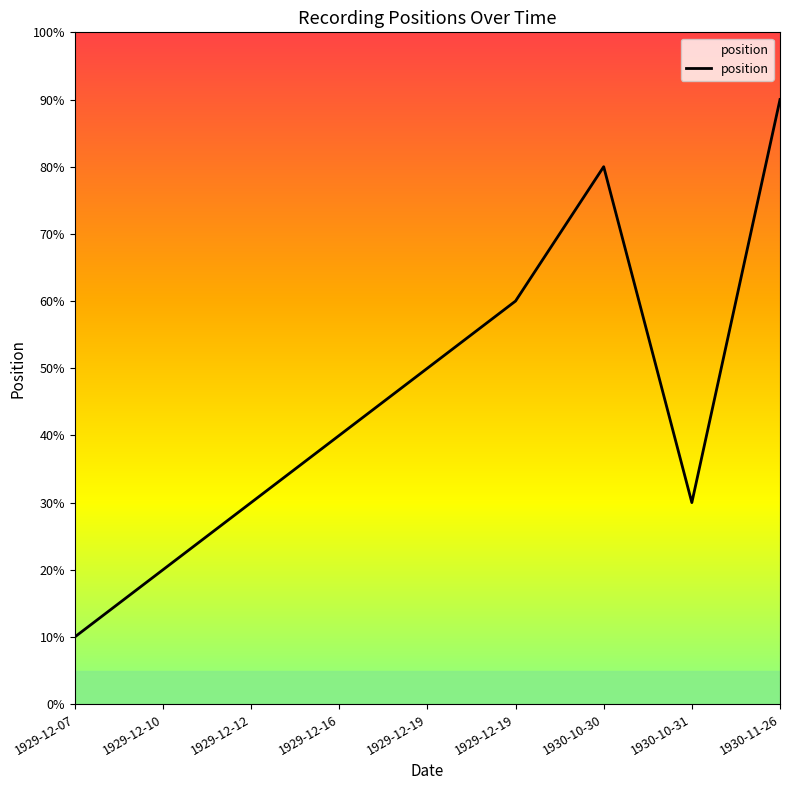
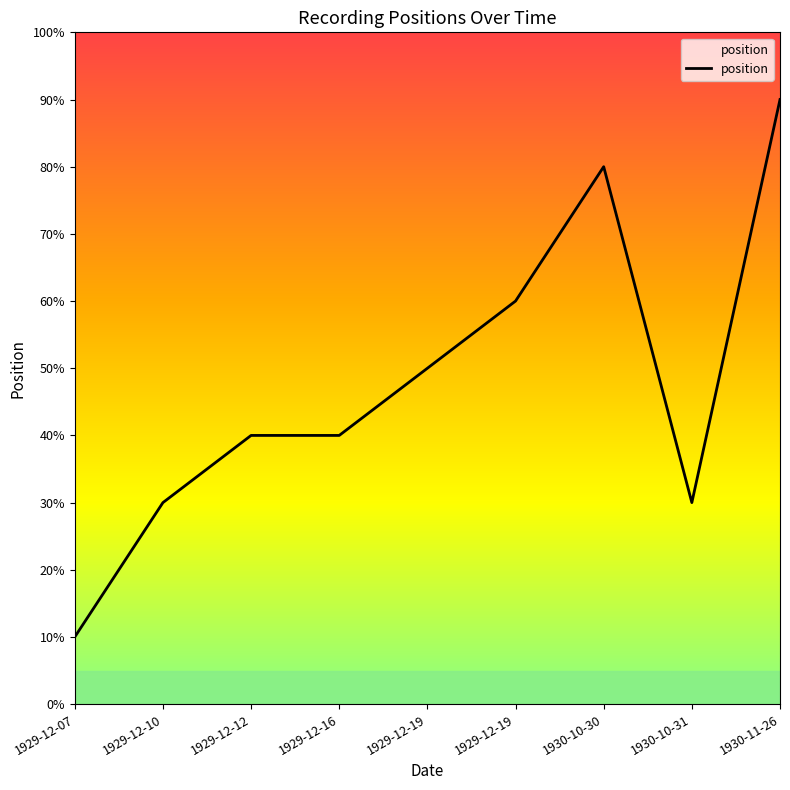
1929-12-10: 20% -> 30%
1929-12-12: 30% -> 40%
